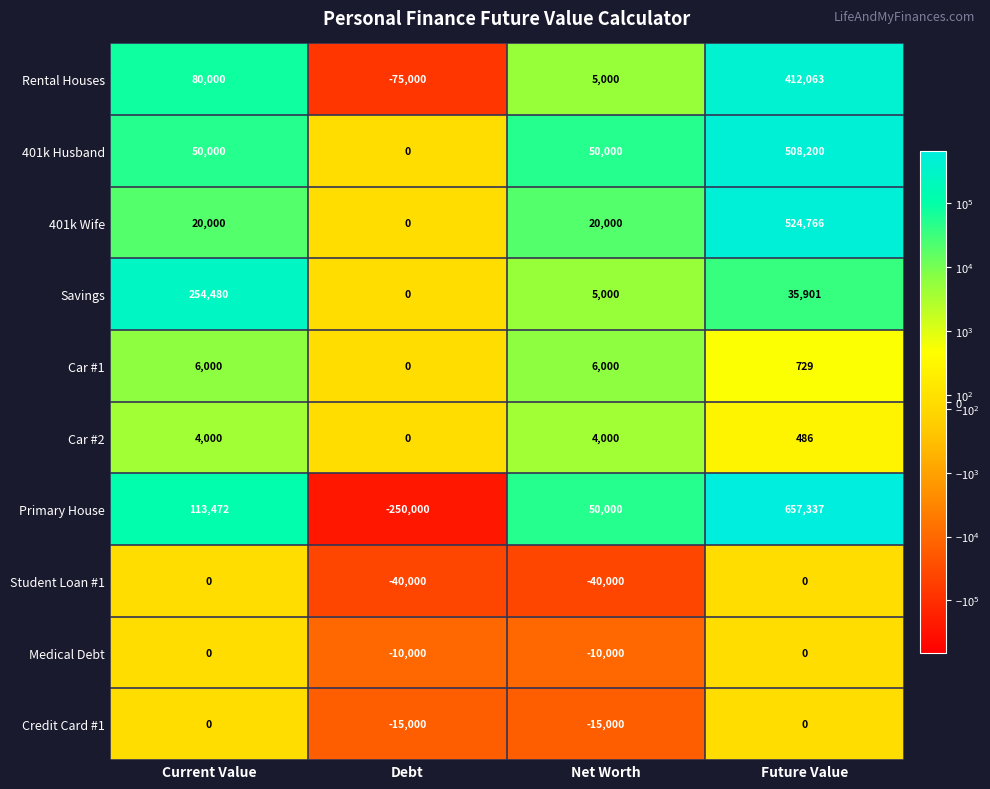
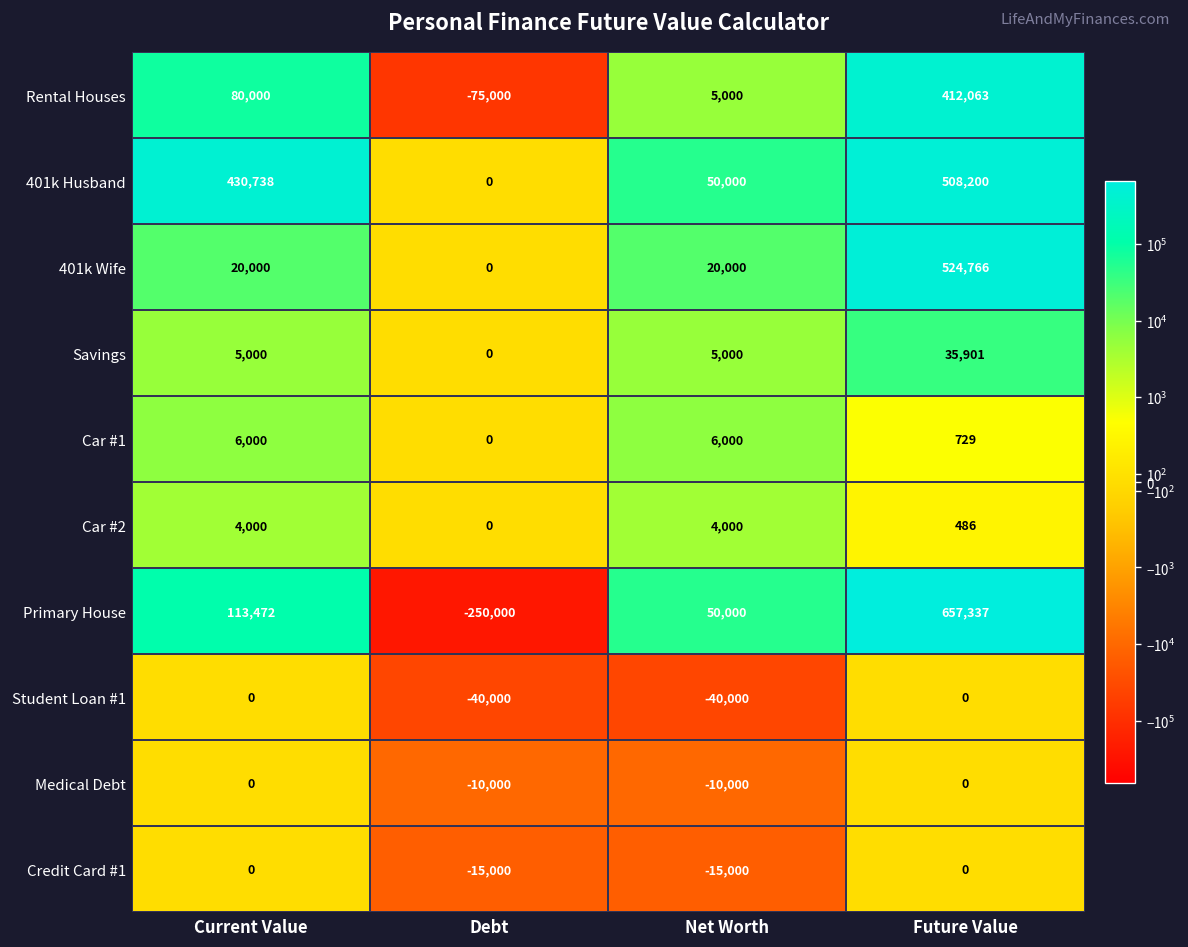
401k Husband, Current Value: 50,000 -> 430,738
Savings, Current Value: 254,480 -> 5,000
